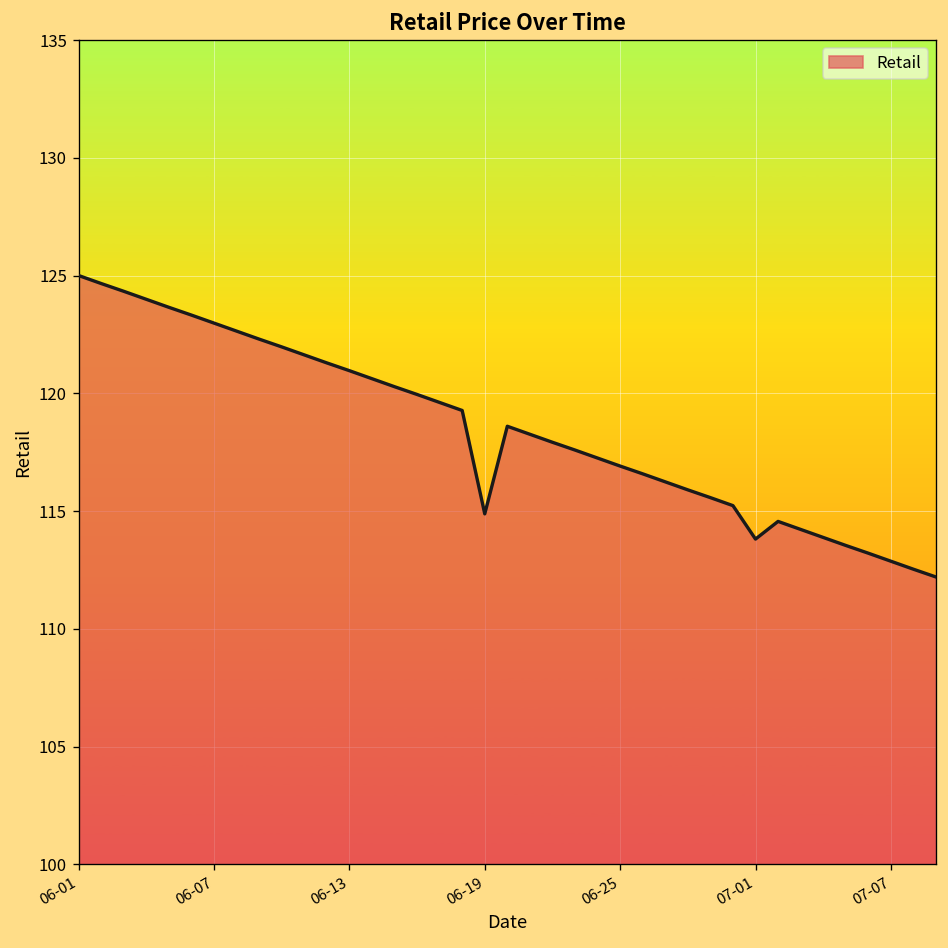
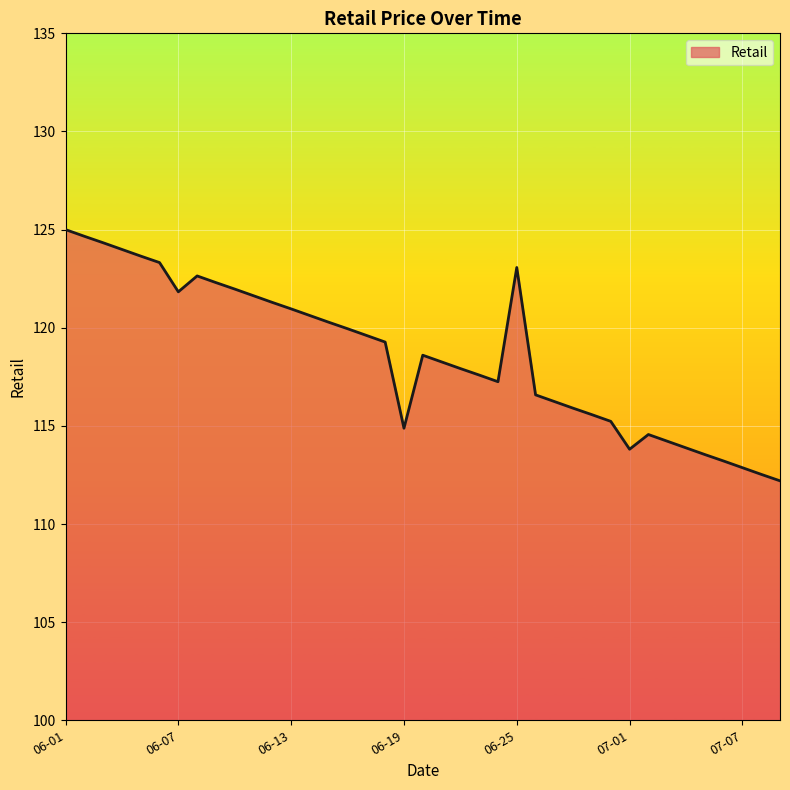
06-07: 123.0 -> 121.8
06-25: 116.9 -> 123.1
